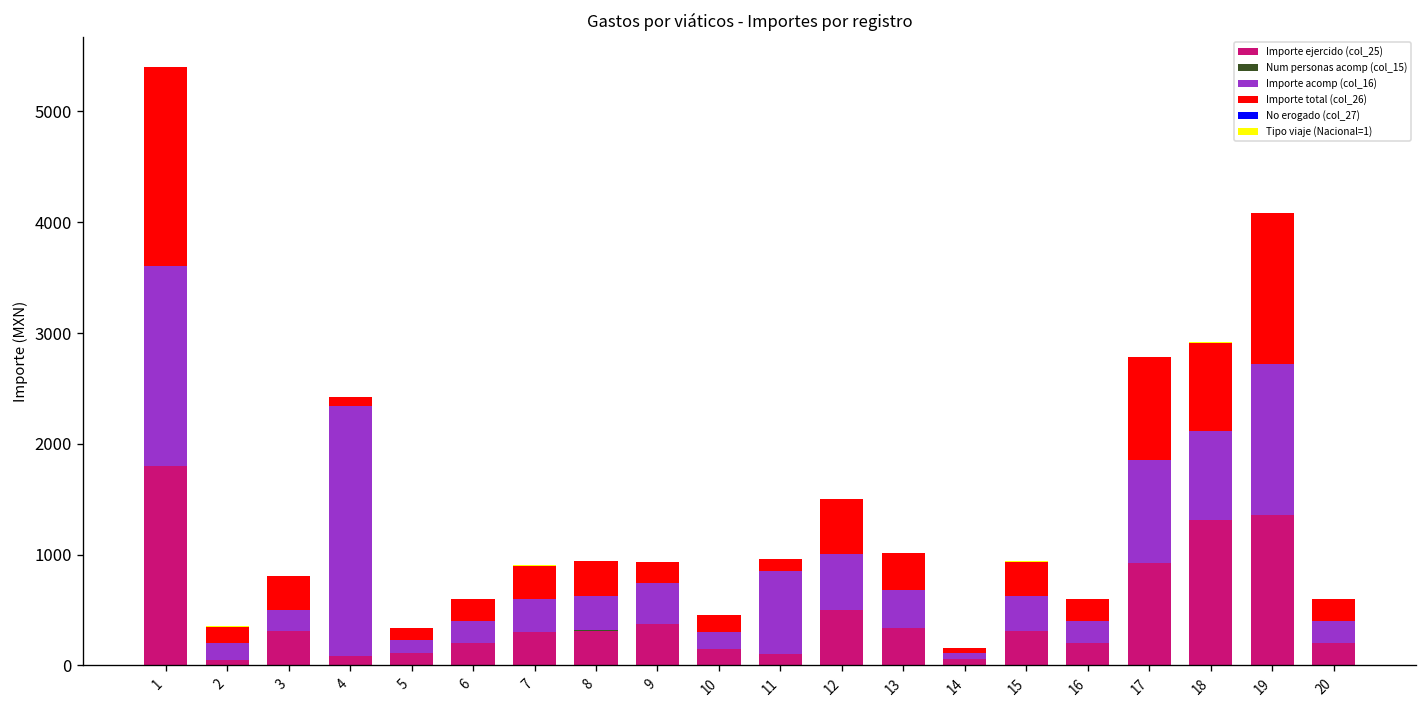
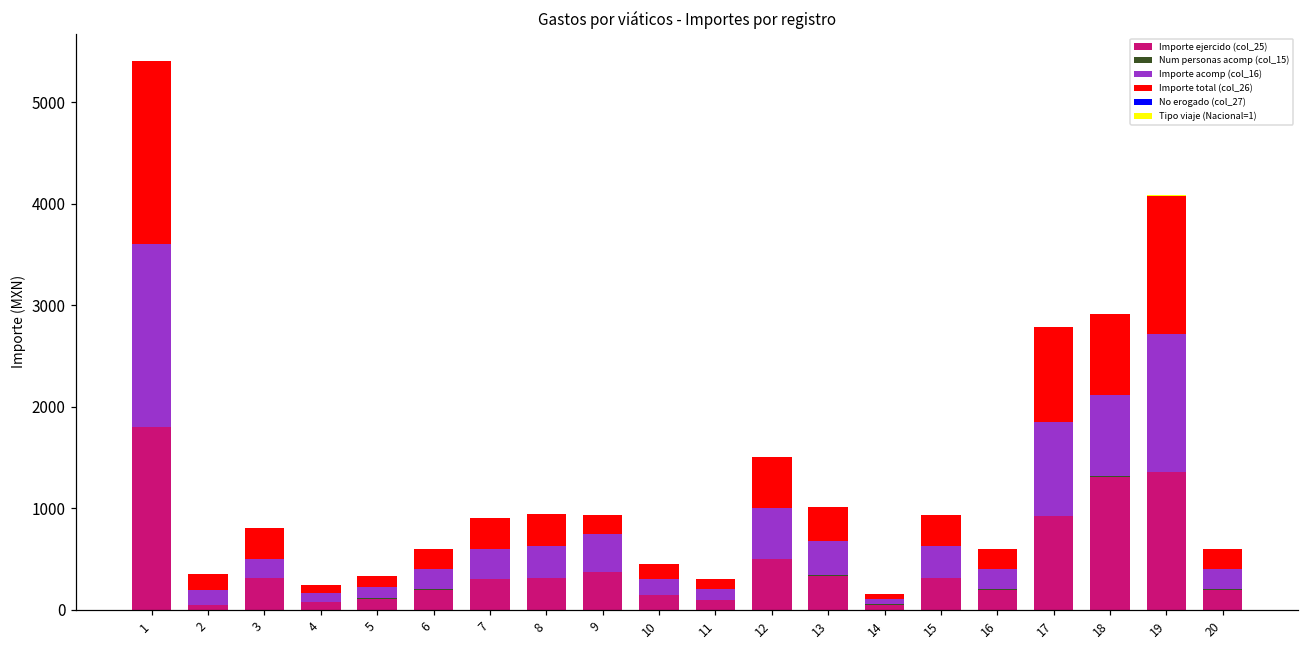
Importe acomp (col_16), 4: 2300 -> 100
Importe acomp (col_16), 11: 800 -> 100
